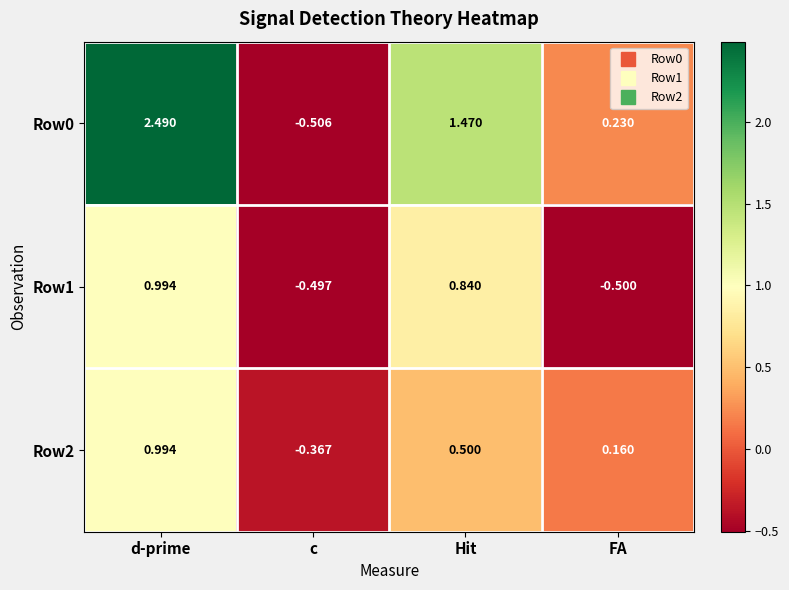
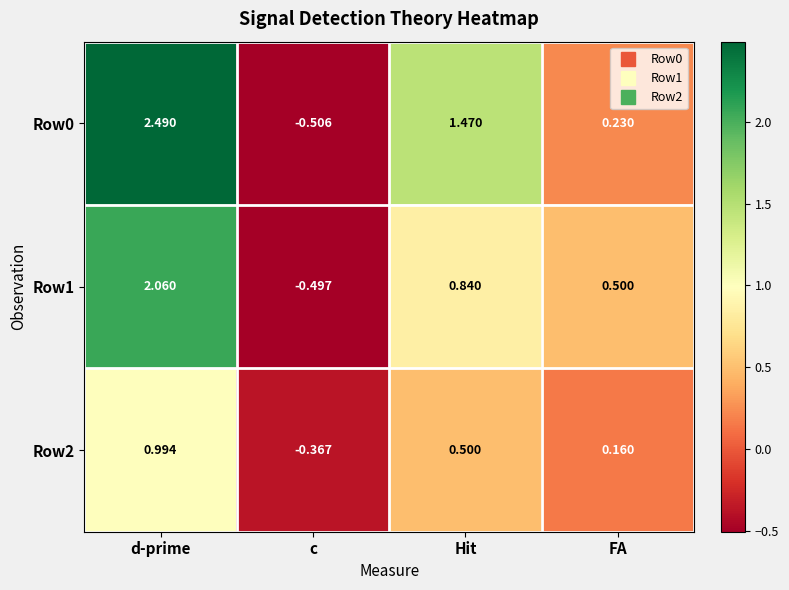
Row1, d-prime: 0.994 -> 2.060
Row1, FA: -0.500 -> 0.500
